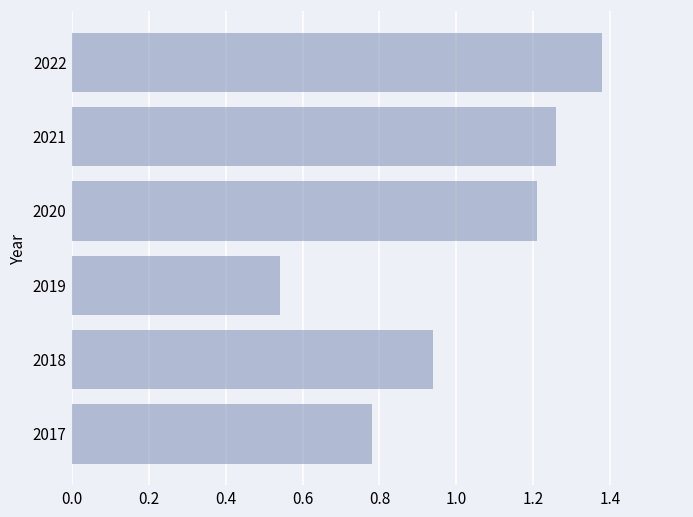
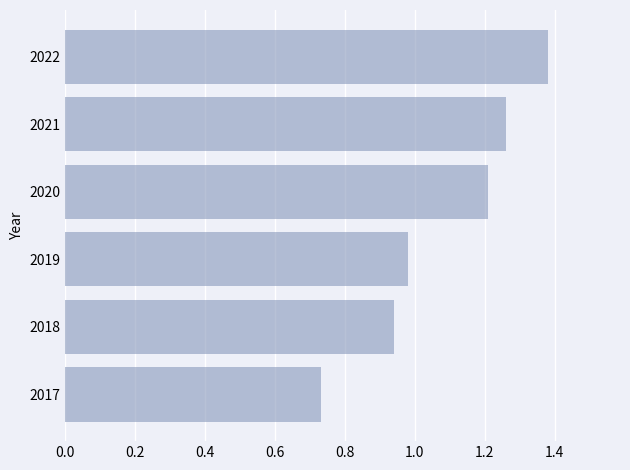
2019: 0.54 -> 0.98
2017: 0.78 -> 0.73
